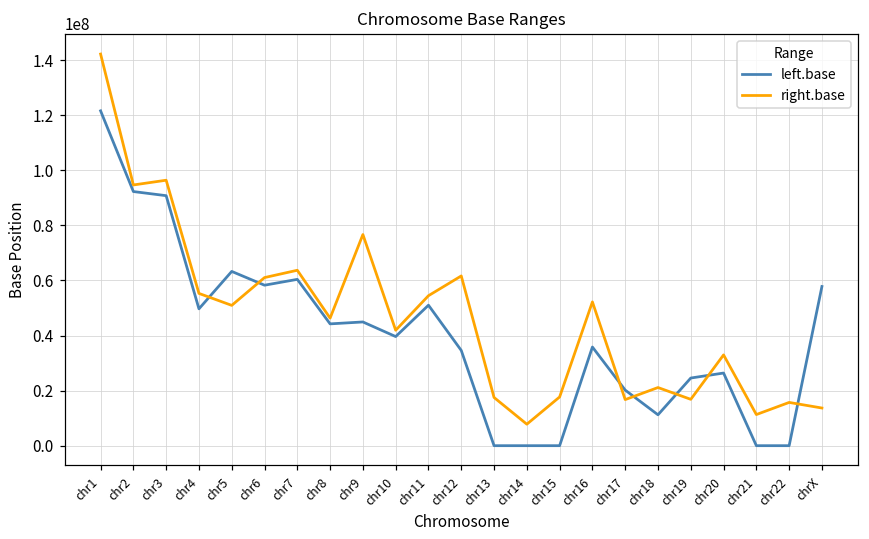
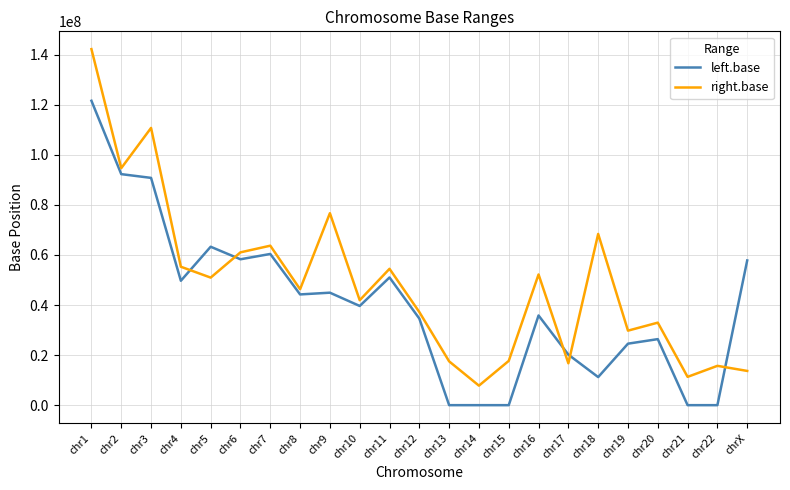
right.base, chr3: 96000000 -> 111000000
right.base, chr12: 62000000 -> 37000000
right.base, chr18: 21000000 -> 68000000
right.base, chr19: 17000000 -> 30000000
